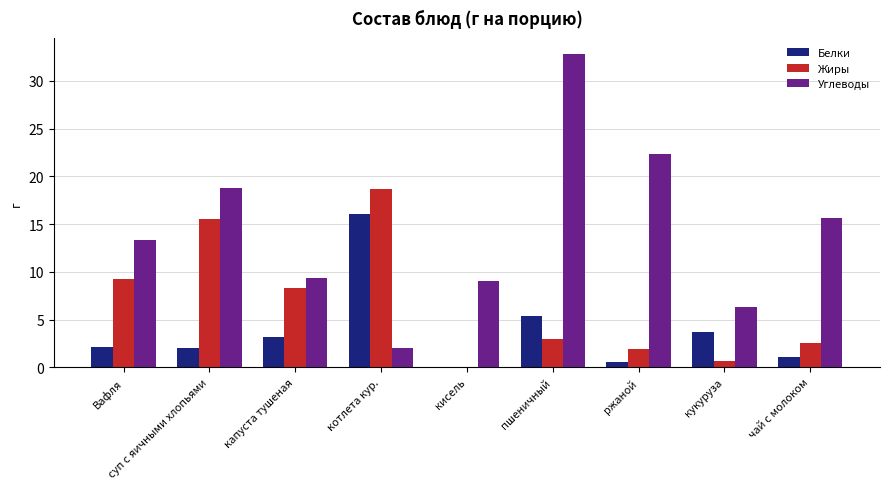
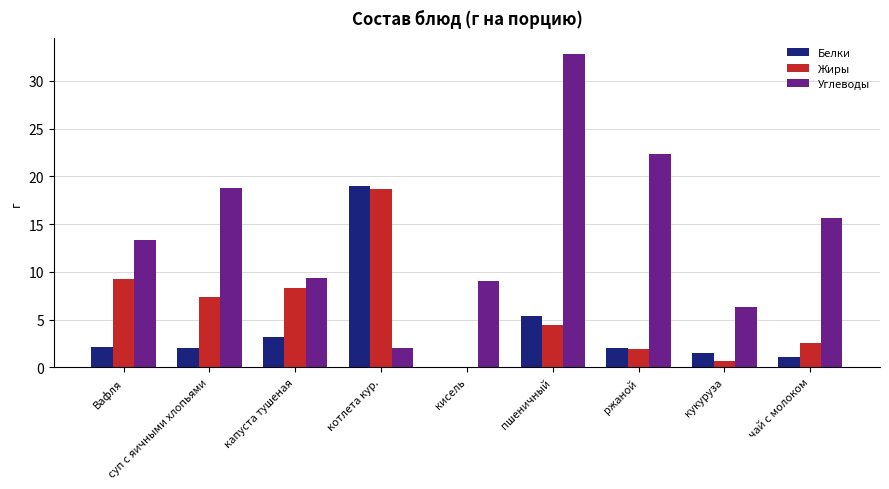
Жиры, суп с яичными хлопьями: 16 -> 7
Белки, котлета кур.: 16 -> 19
Жиры, пшеничный: 3 -> 4
Белки, ржаной: 1 -> 2
Белки, кукуруза: 4 -> 2
